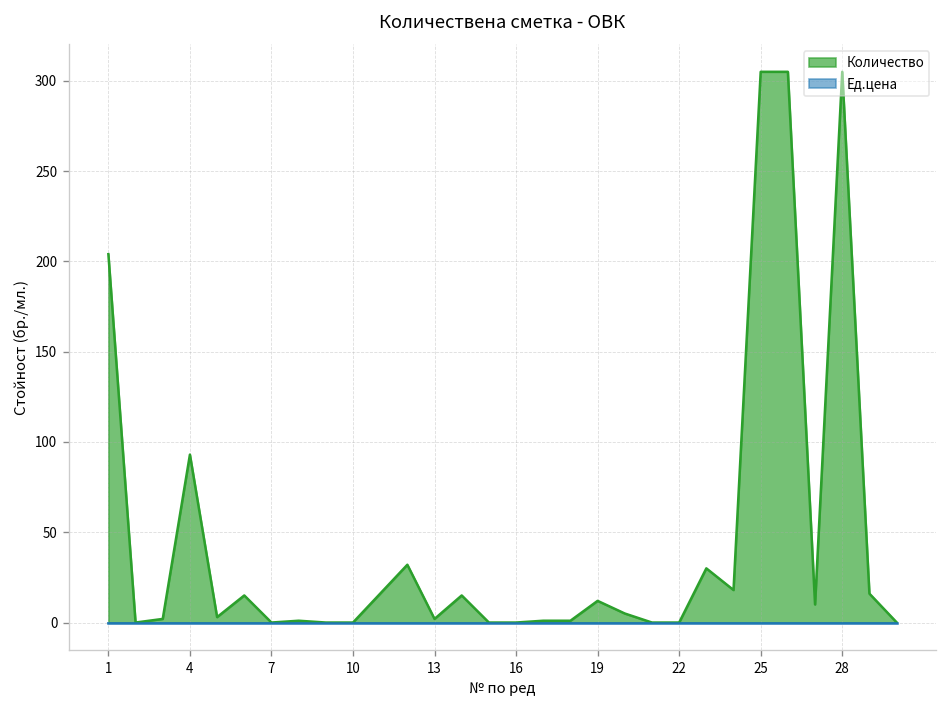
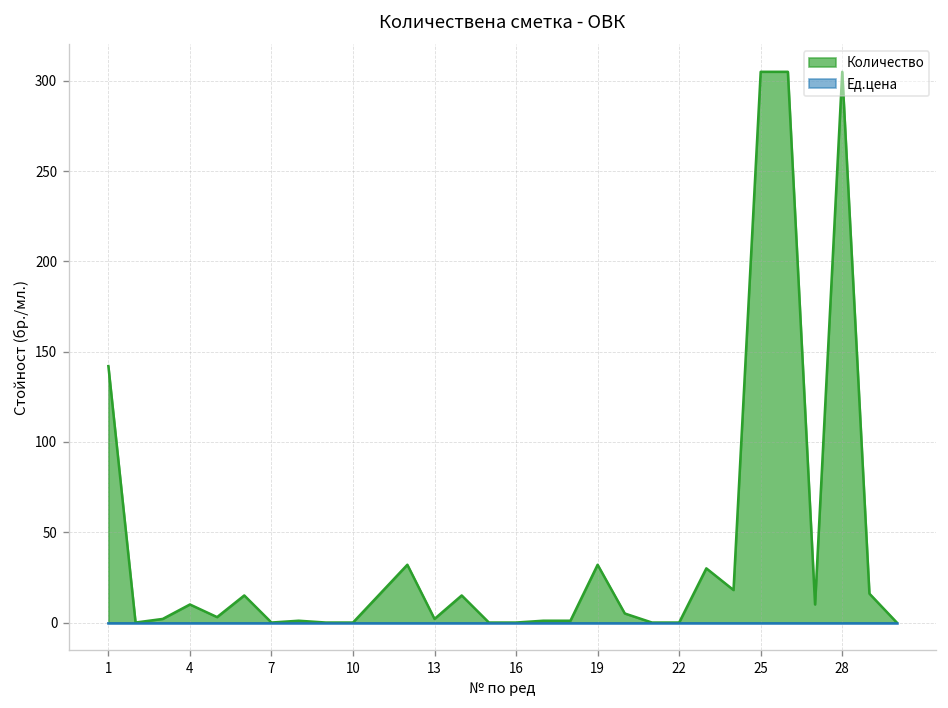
Количество, 1: 204 -> 142
Количество, 4: 93 -> 10
Количество, 19: 12 -> 32
